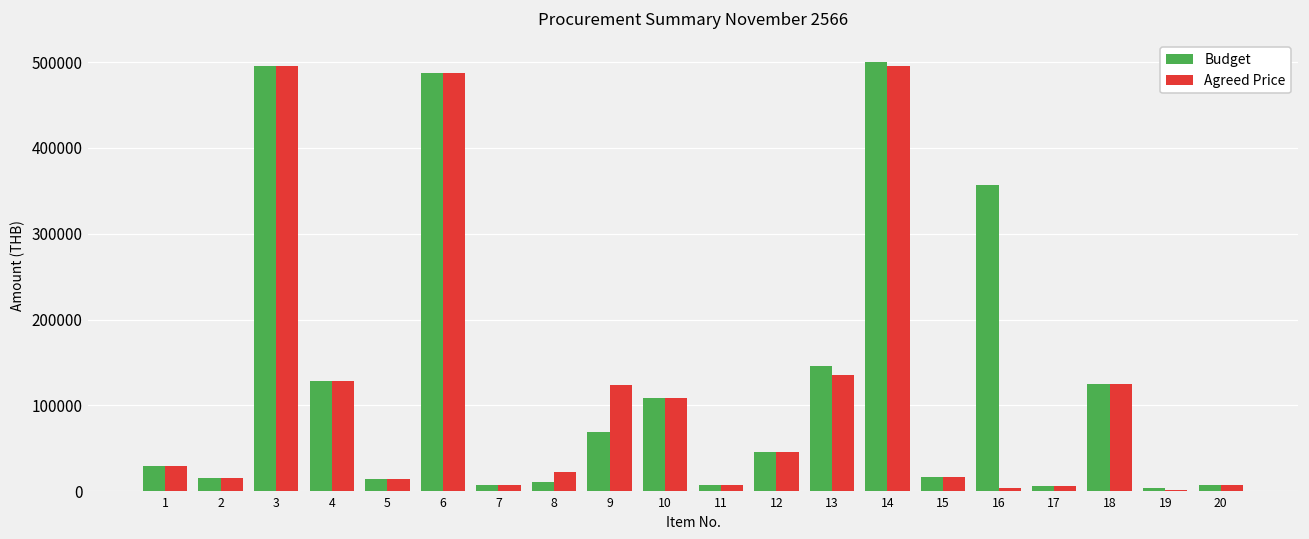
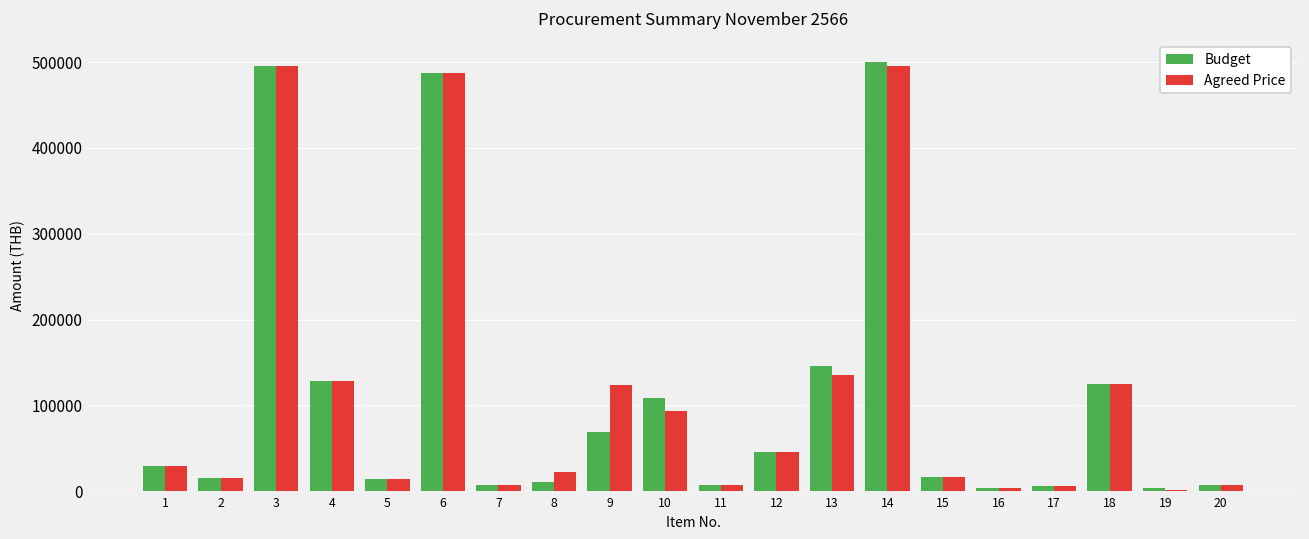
Agreed Price, 10: 110000 -> 90000
Budget, 16: 360000 -> 0
